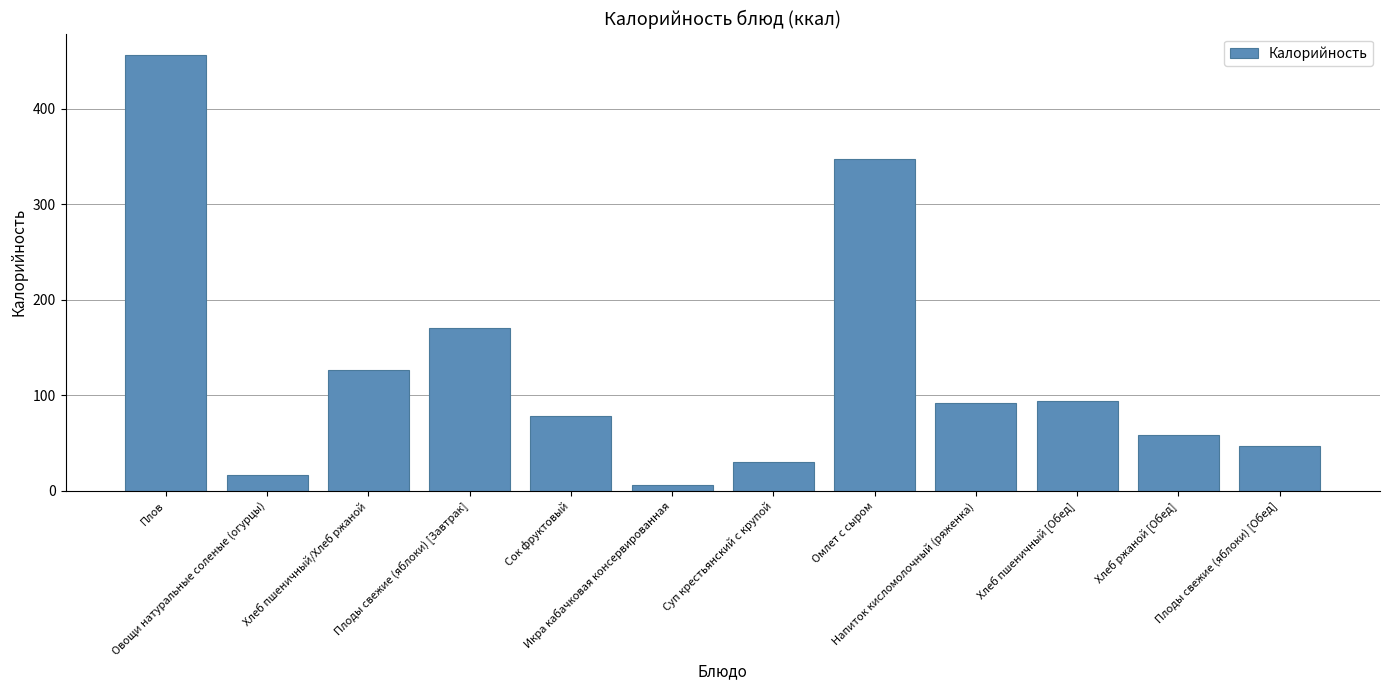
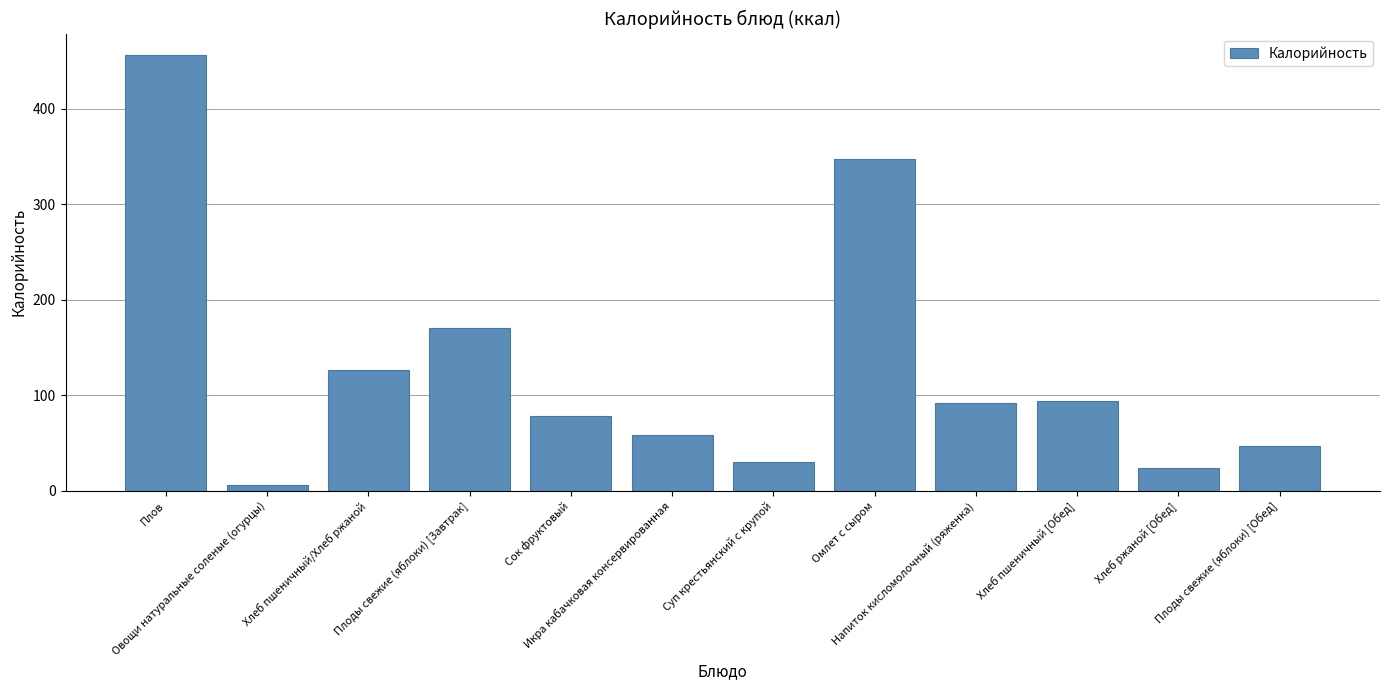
Овощи натуральные соленые (огурцы): 20 -> 10
Икра кабачковая консервированная: 10 -> 60
Хлеб ржаной [Обед]: 60 -> 20
